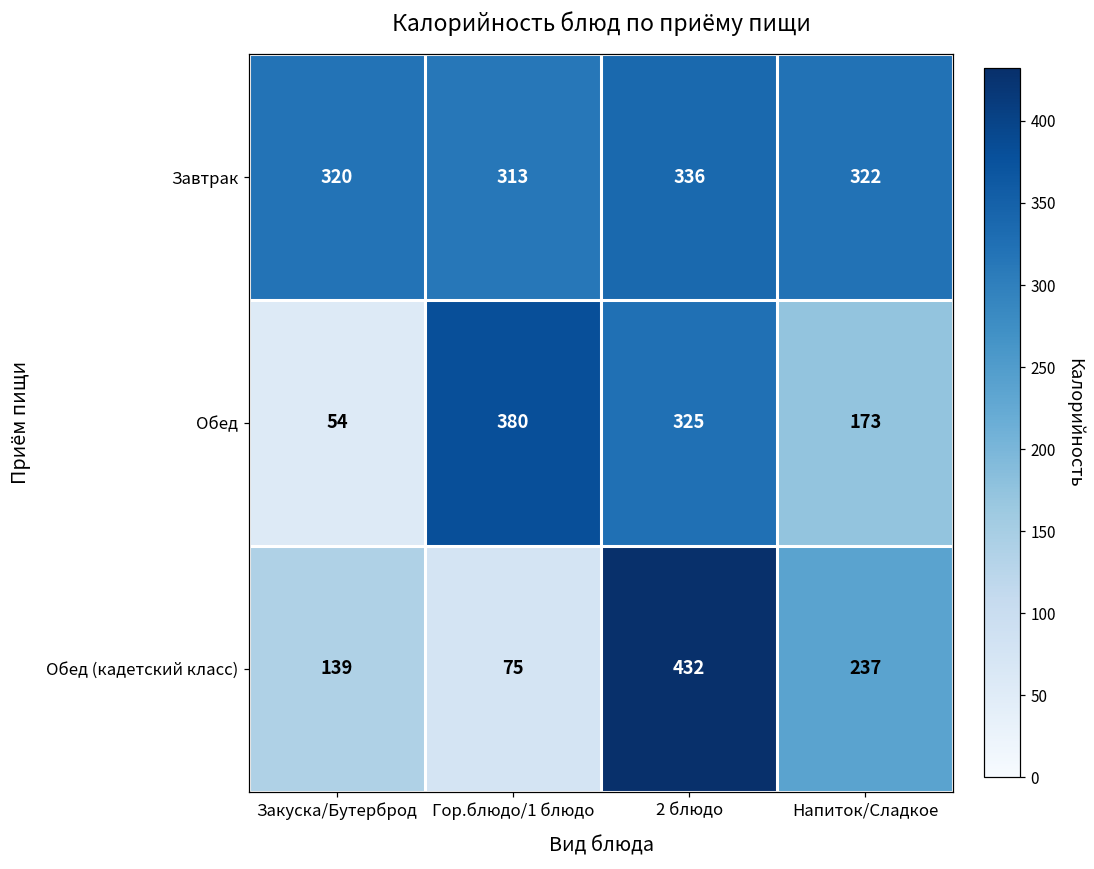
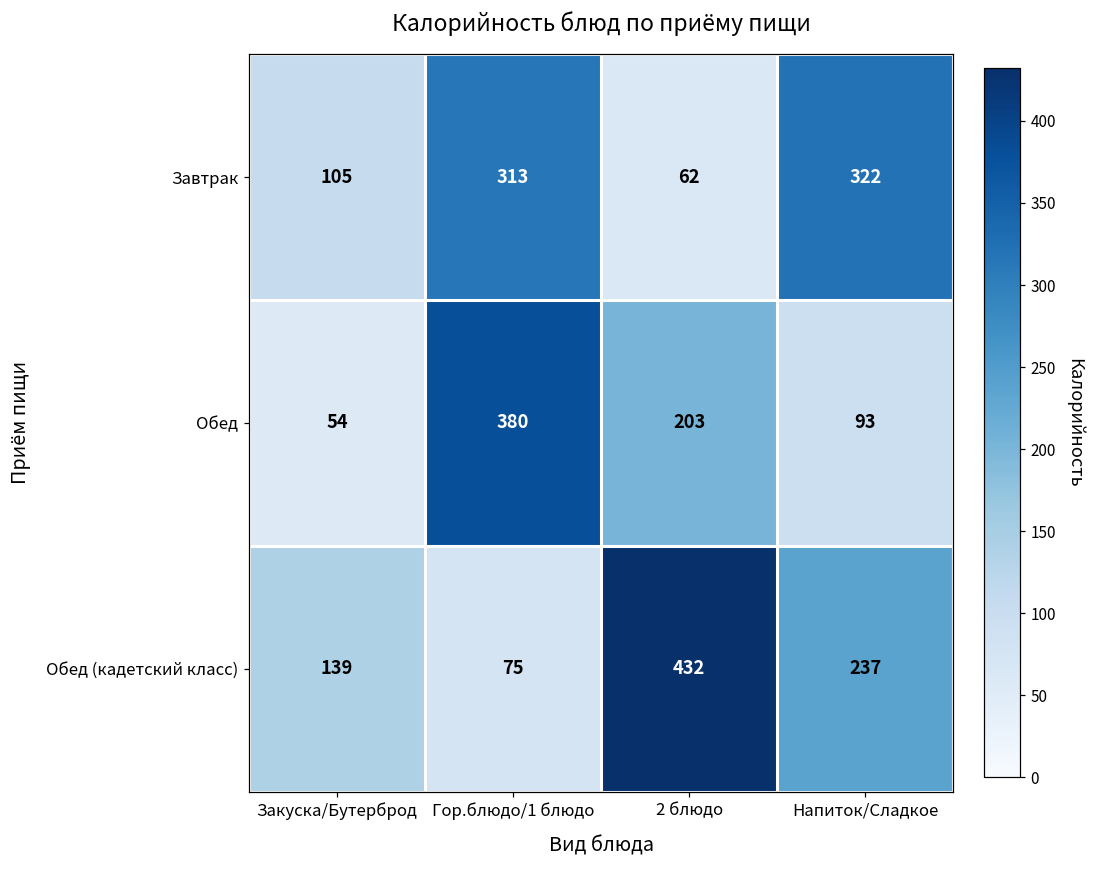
Завтрак, Закуска/Бутерброд: 320 -> 105
Завтрак, 2 блюдо: 336 -> 62
Обед, 2 блюдо: 325 -> 203
Обед, Напиток/Сладкое: 173 -> 93
